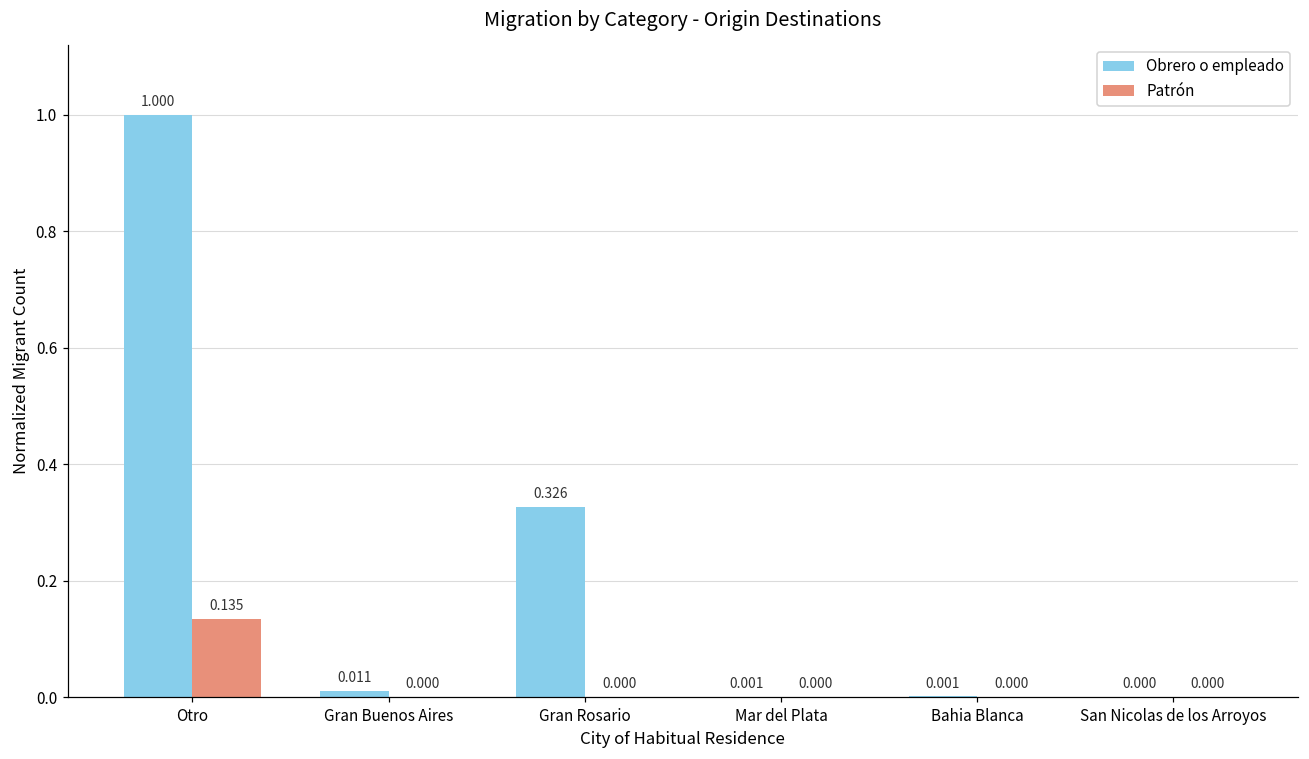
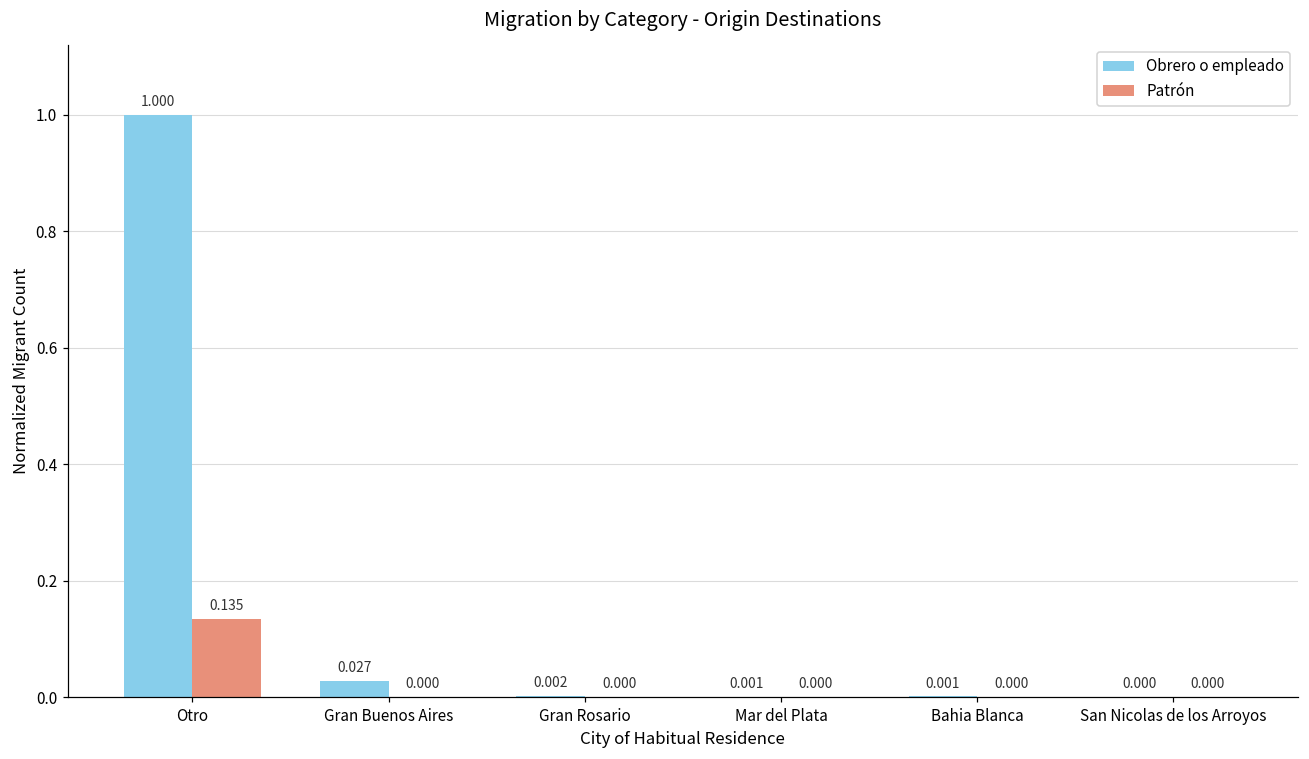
Obrero o empleado, Gran Buenos Aires: 0.011 -> 0.027
Obrero o empleado, Gran Rosario: 0.326 -> 0.002
